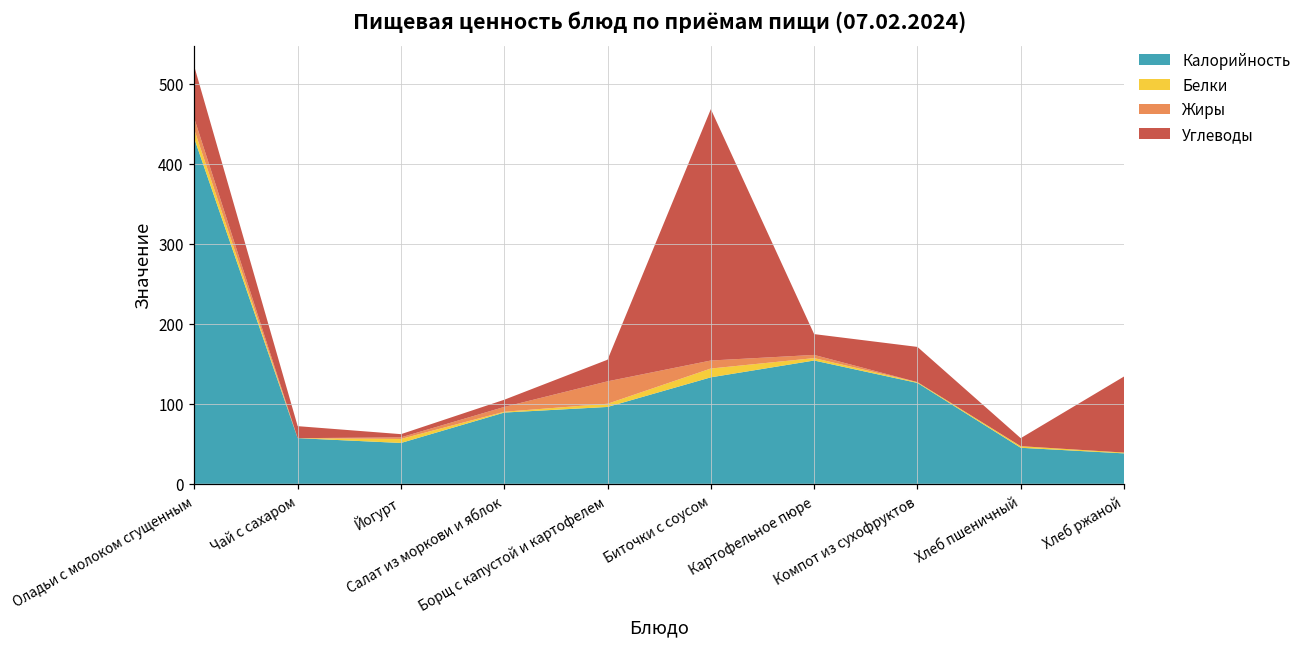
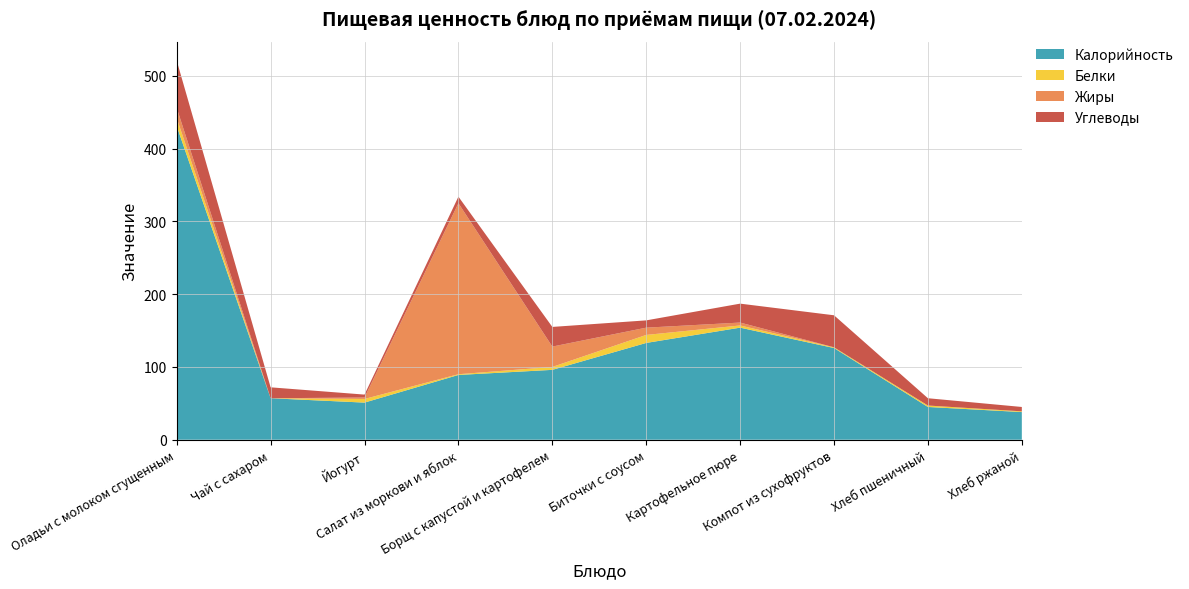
Жиры, Салат из моркови и яблок: 10 -> 240
Углеводы, Биточки с соусом: 310 -> 10
Углеводы, Хлеб ржаной: 100 -> 10
